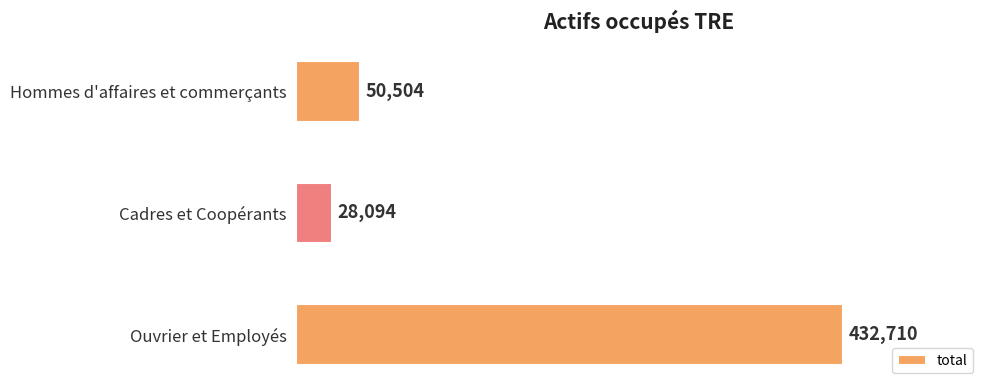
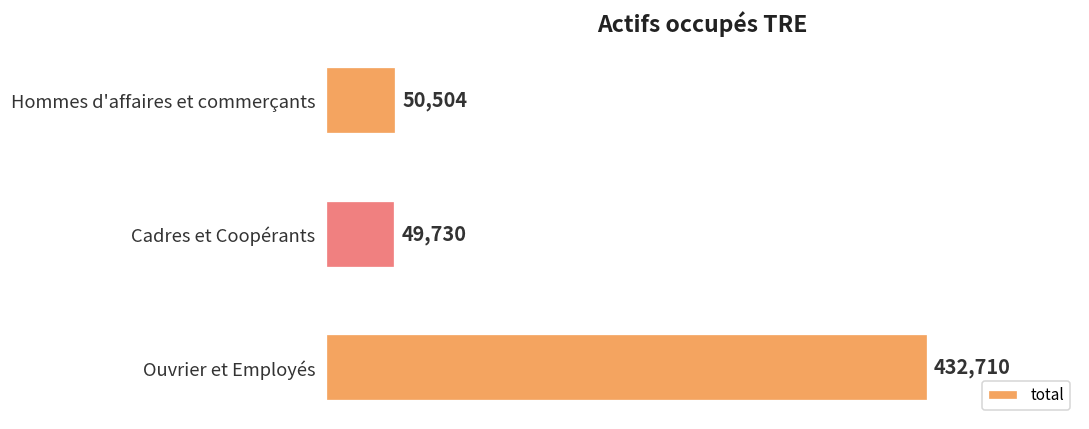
Cadres et Coopérants: 28,094 -> 49,730
